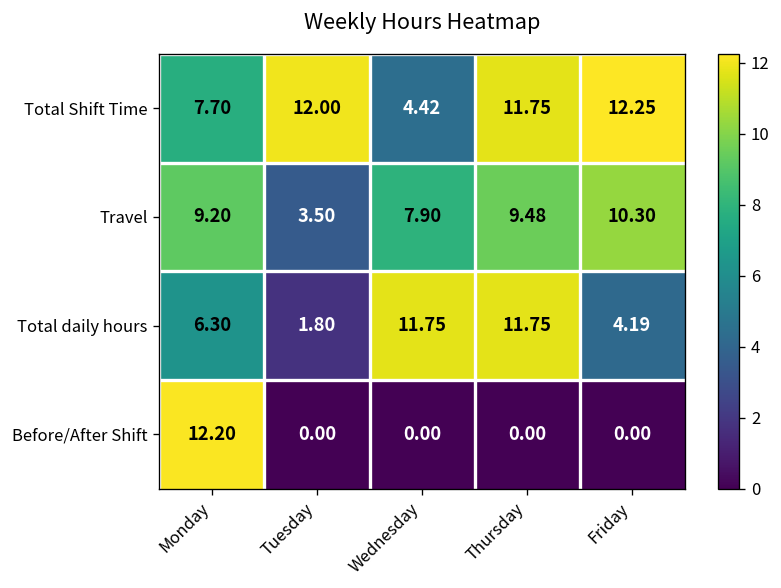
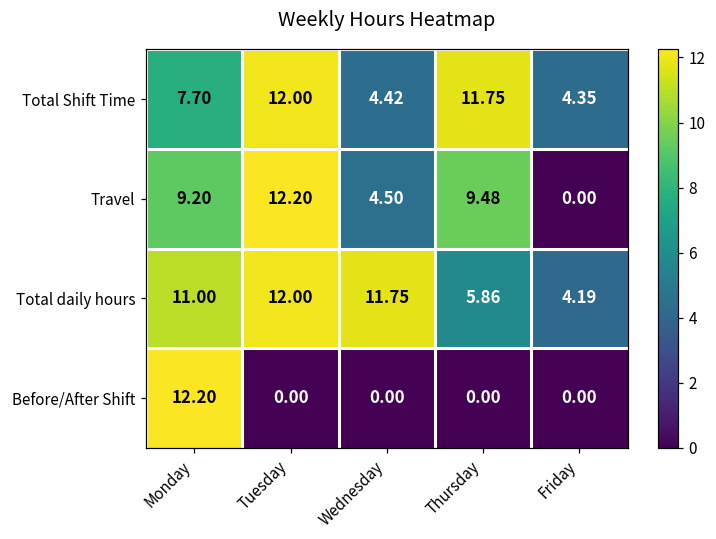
Total Shift Time, Friday: 12.25 -> 4.35
Travel, Tuesday: 3.50 -> 12.20
Travel, Wednesday: 7.90 -> 4.50
Travel, Friday: 10.30 -> 0.00
Total daily hours, Monday: 6.30 -> 11.00
Total daily hours, Tuesday: 1.80 -> 12.00
Total daily hours, Thursday: 11.75 -> 5.86
